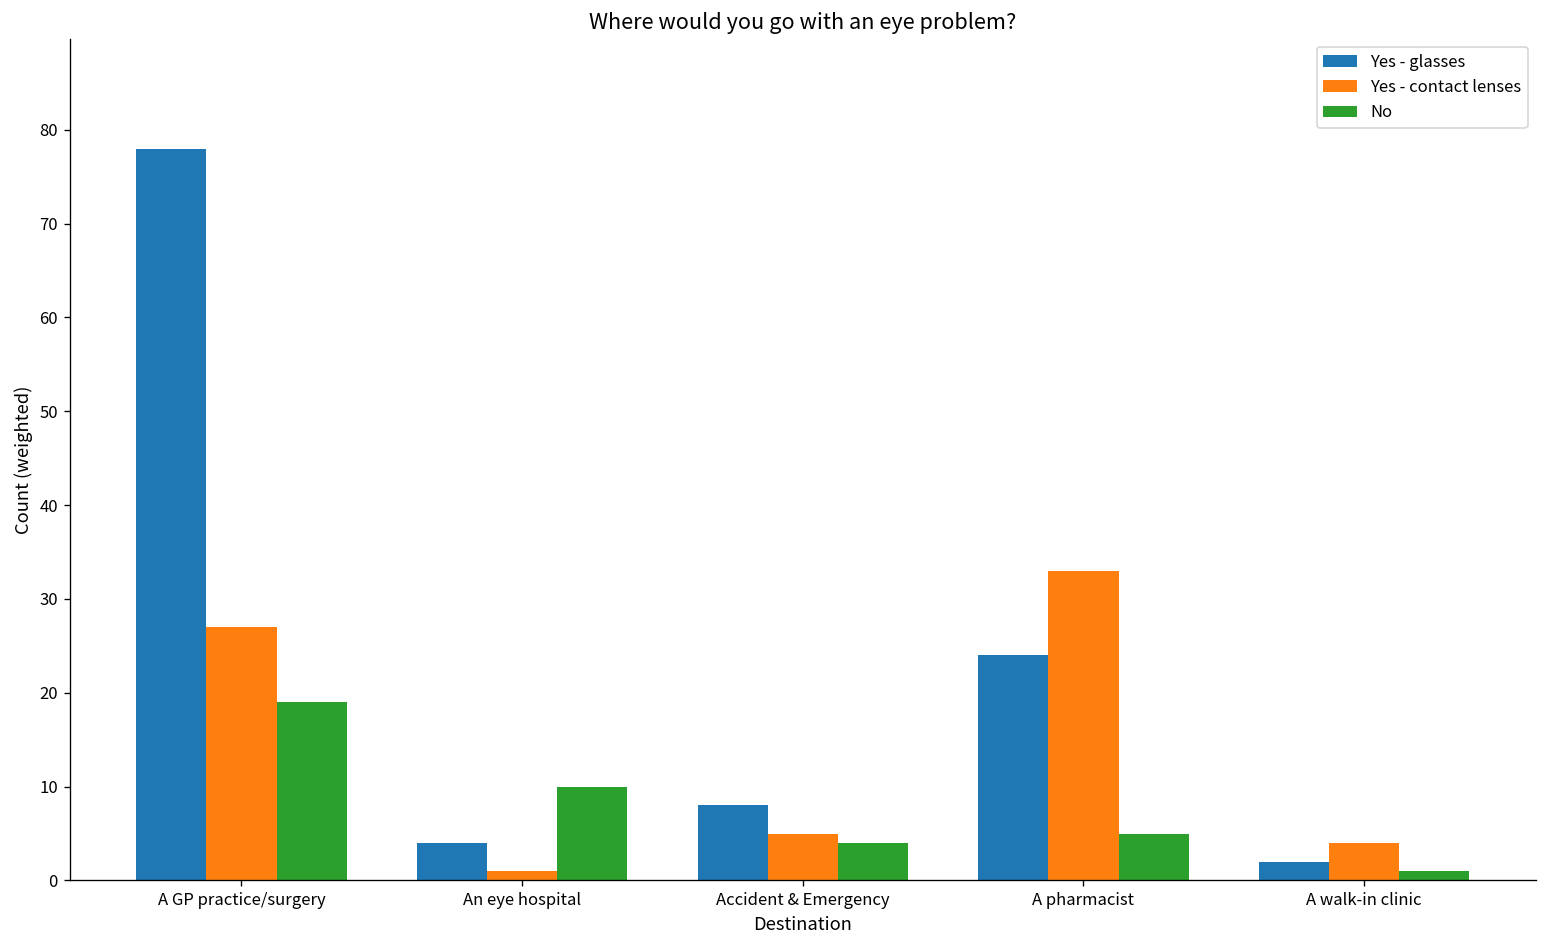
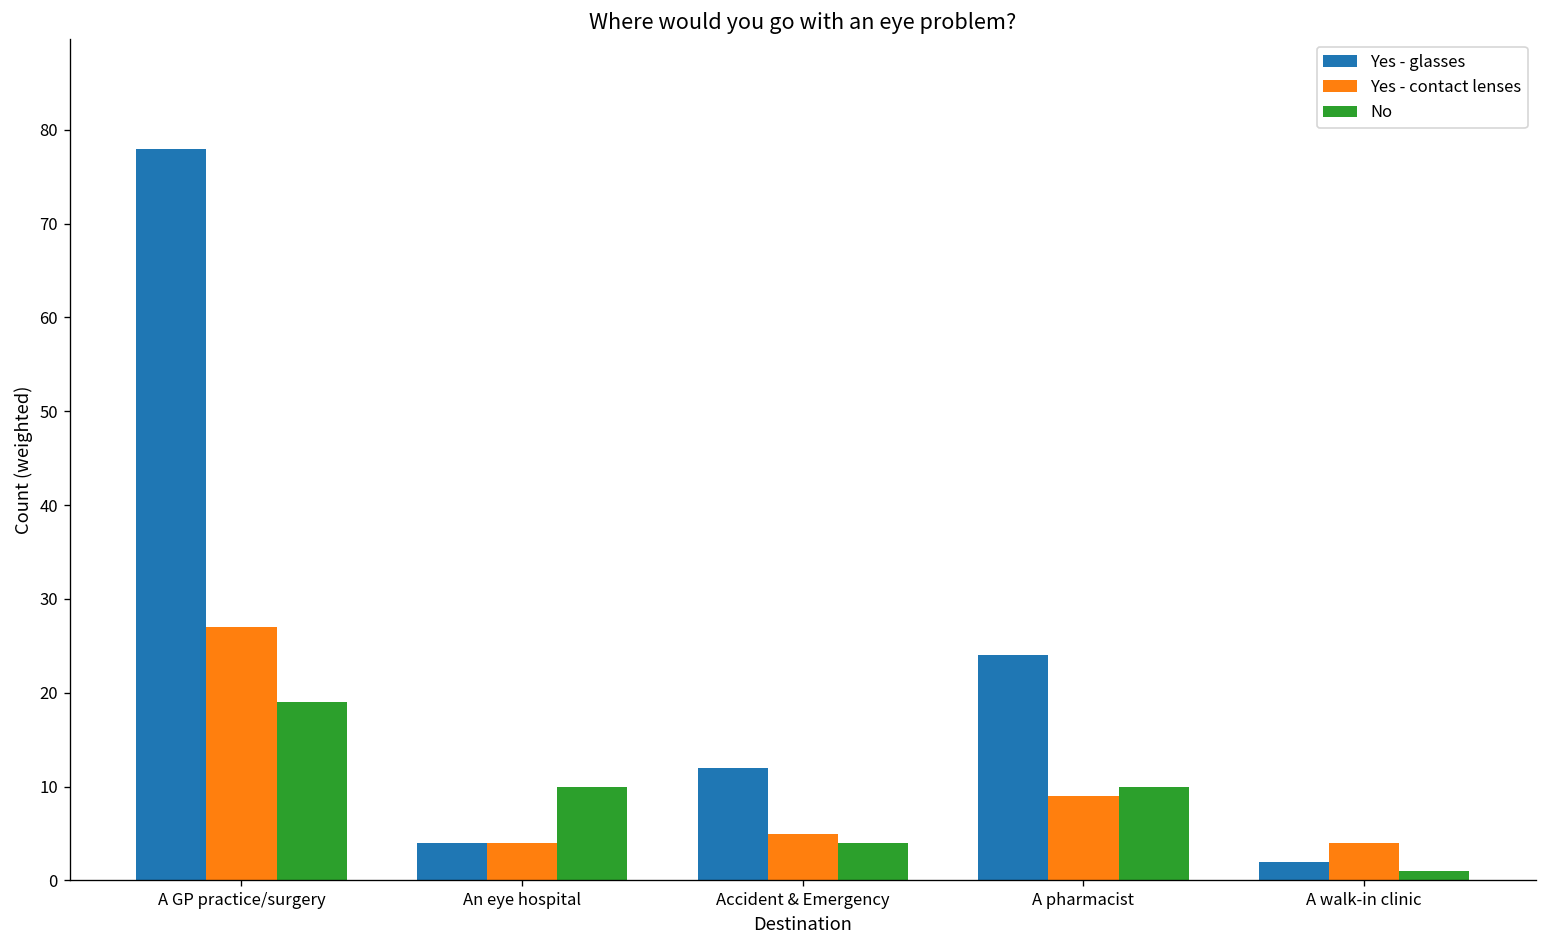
Yes - contact lenses, An eye hospital: 1 -> 4
Yes - glasses, Accident & Emergency: 8 -> 12
Yes - contact lenses, A pharmacist: 33 -> 9
No, A pharmacist: 5 -> 10
